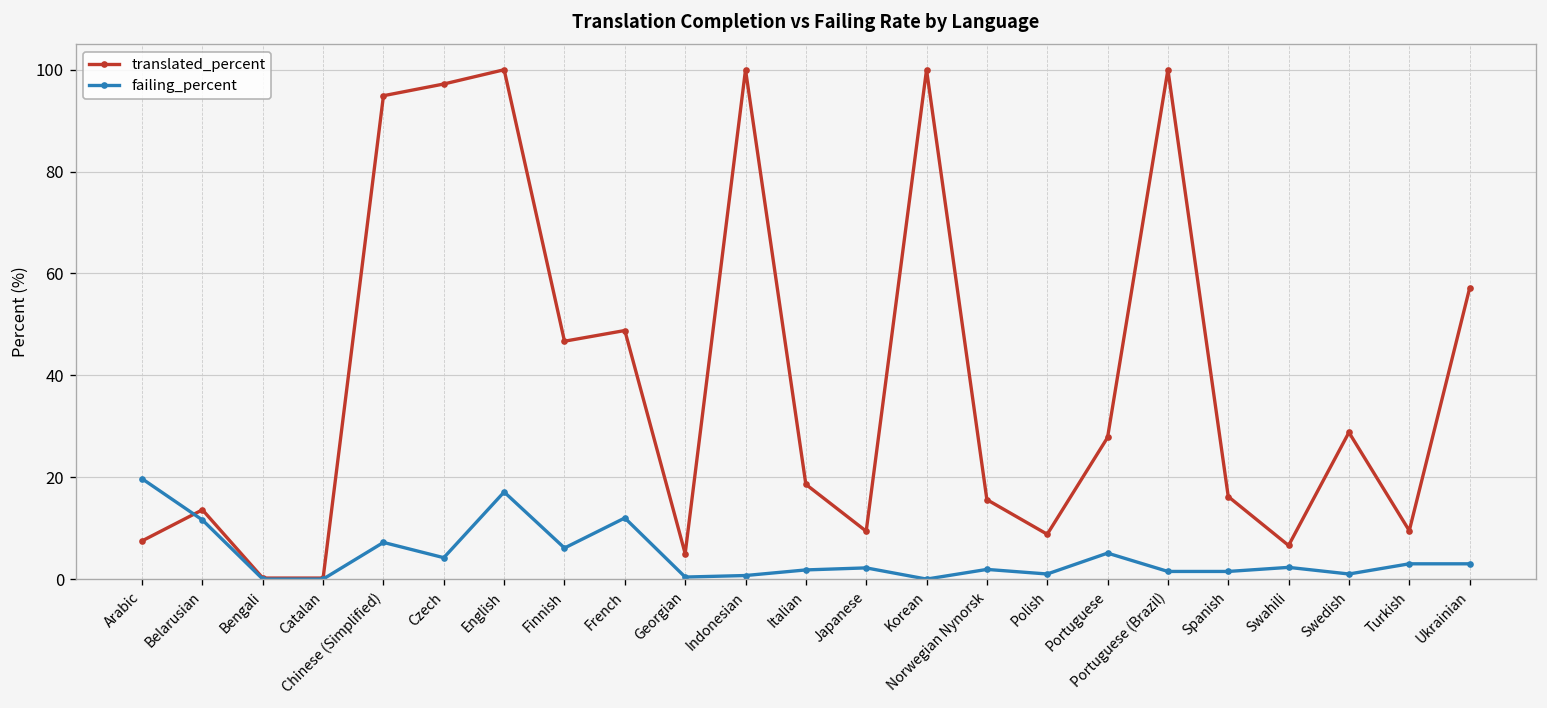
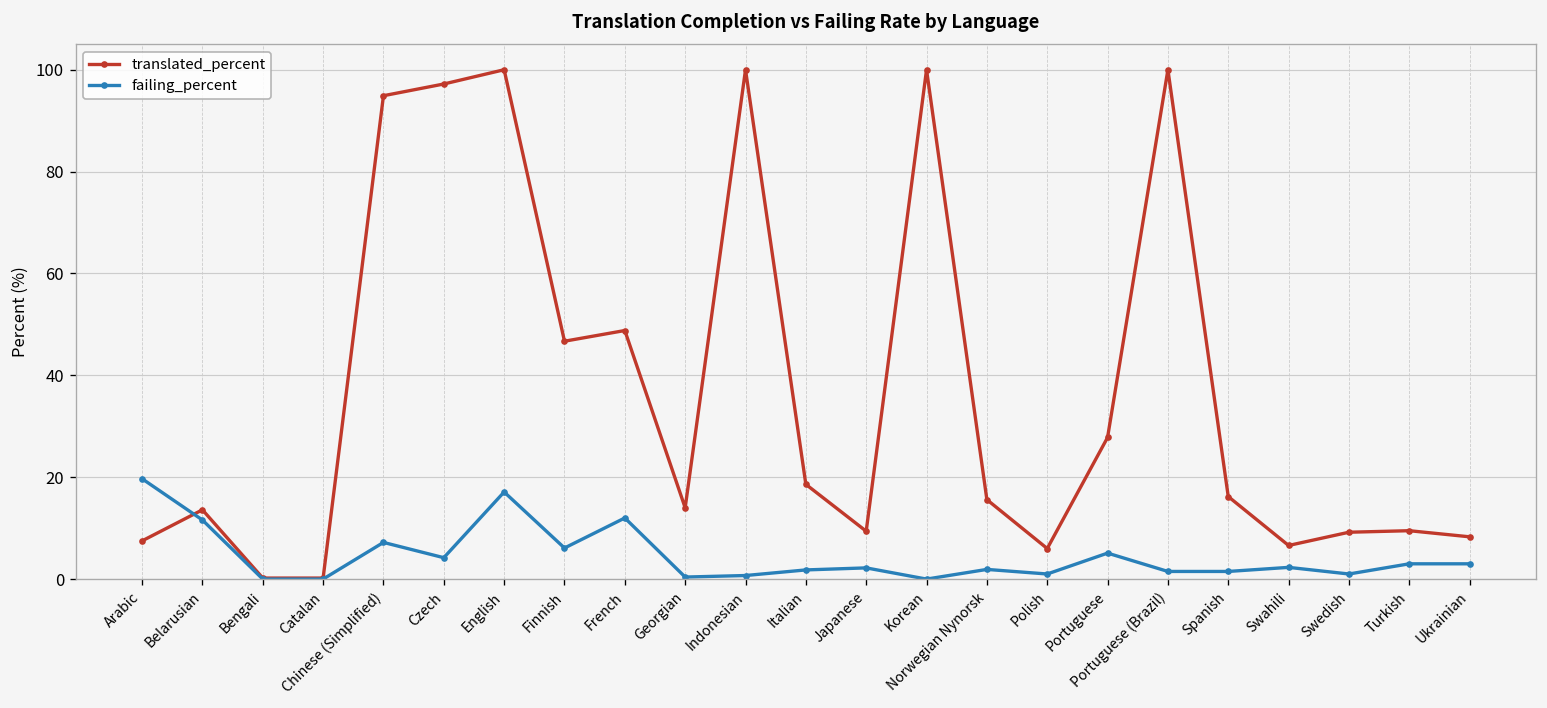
translated_percent, Georgian: 5 -> 14
translated_percent, Polish: 9 -> 6
translated_percent, Swedish: 29 -> 9
translated_percent, Ukrainian: 57 -> 8
